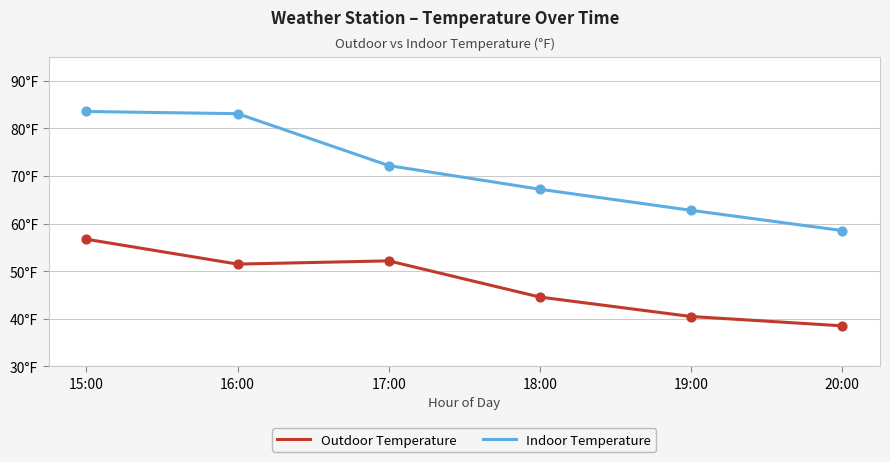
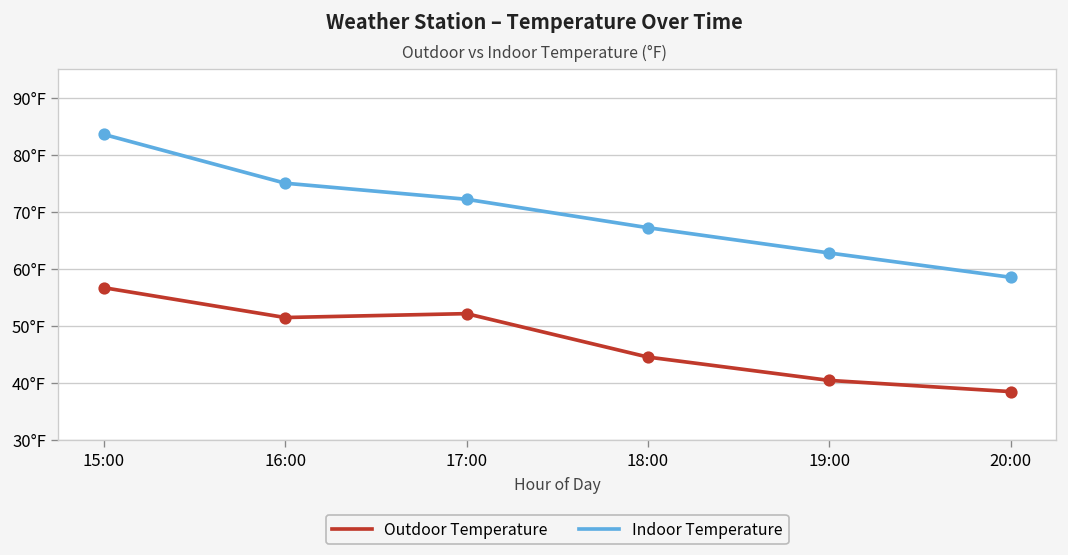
Indoor Temperature, 16:00: 83°F -> 75°F
